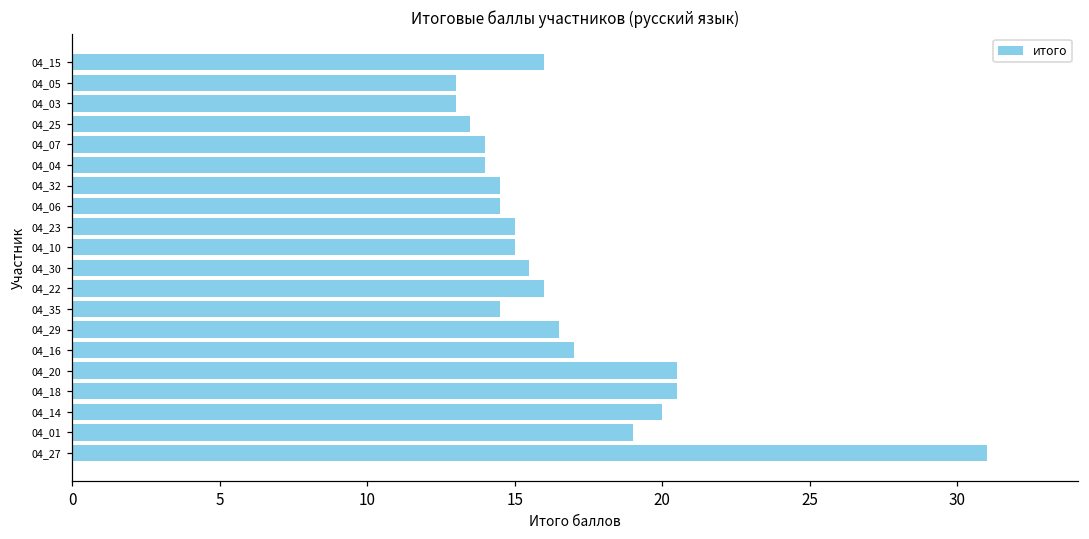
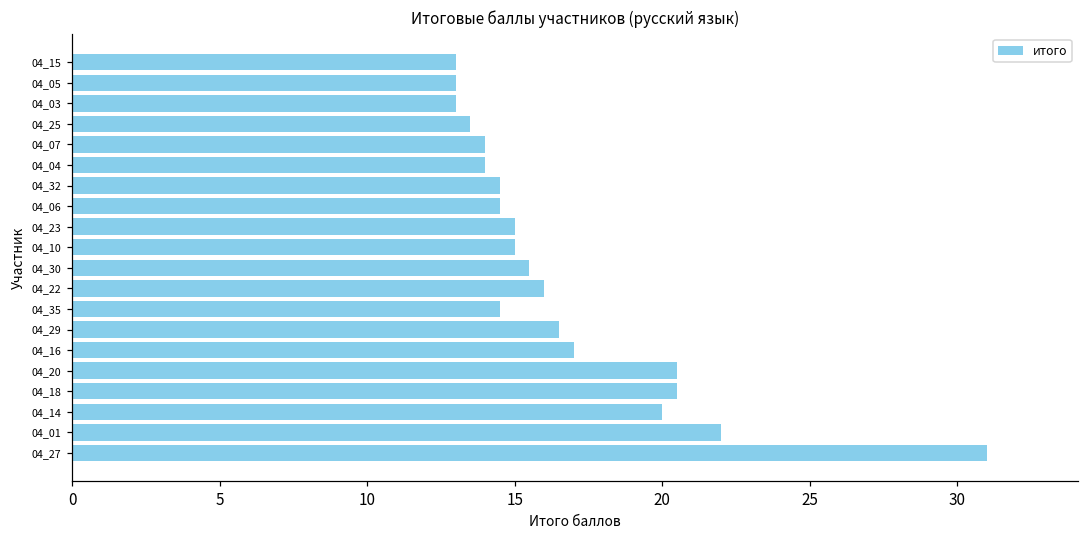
04_15: 16 -> 13
04_01: 19 -> 22
